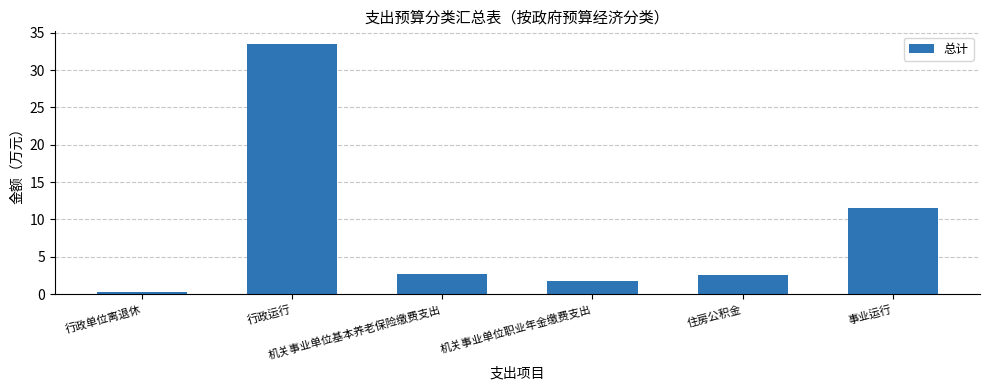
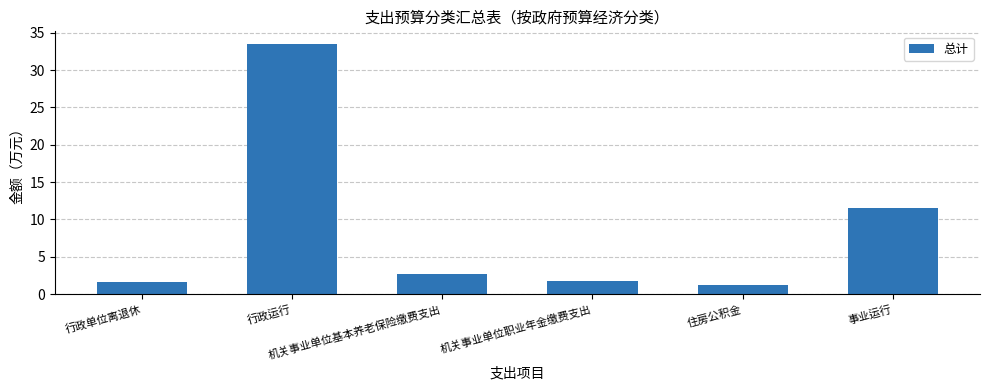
行政单位离退休: 0 -> 2
住房公积金: 3 -> 1
